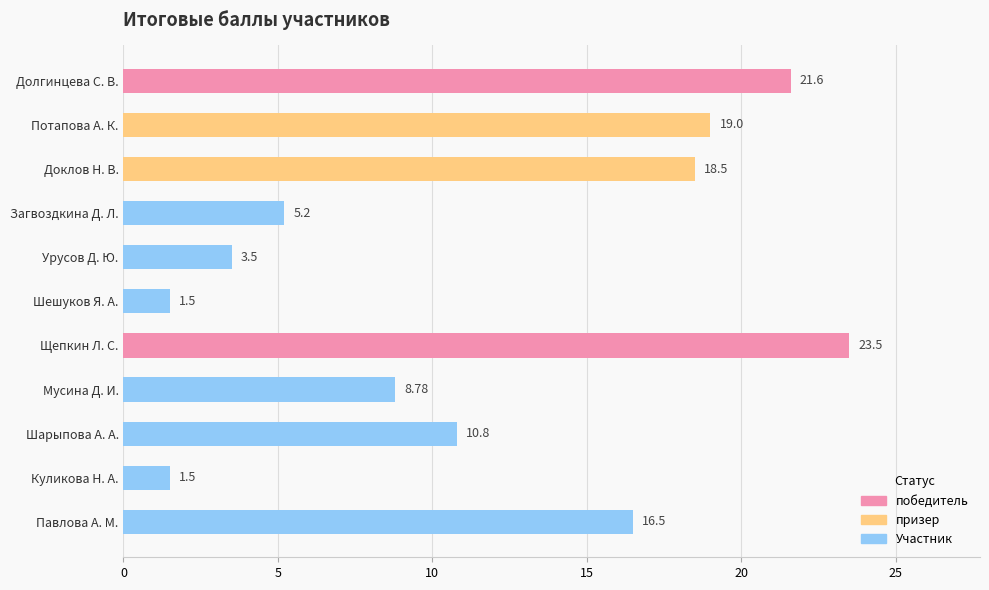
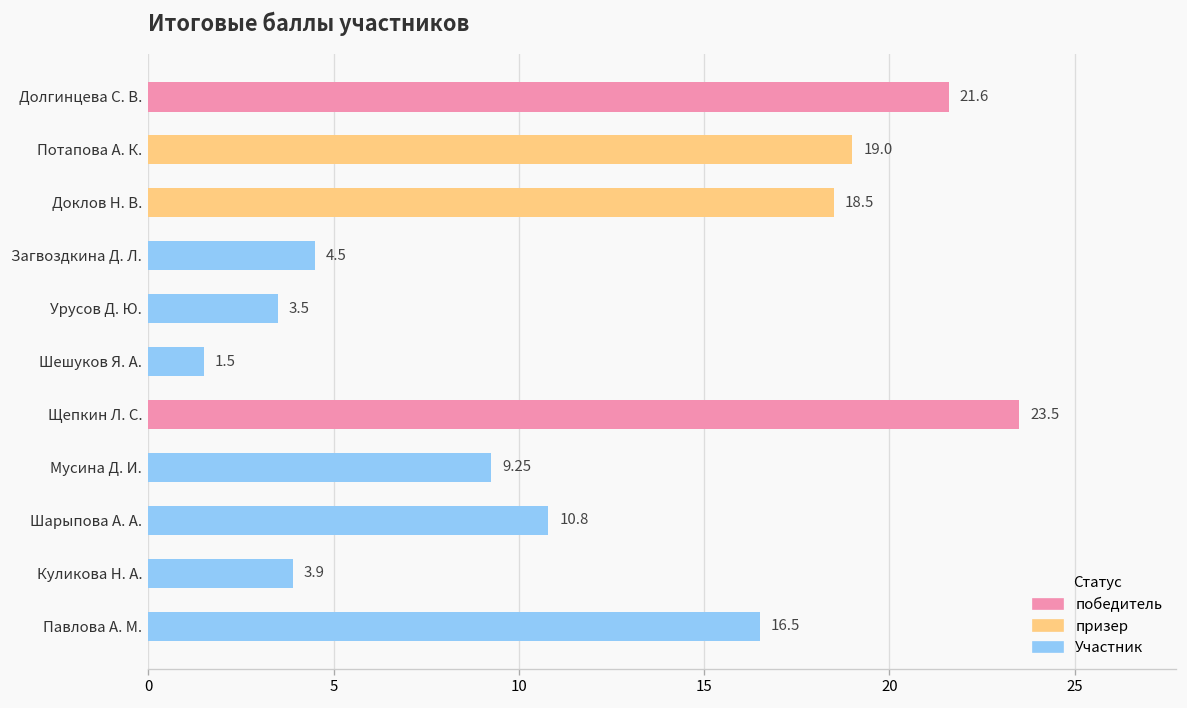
Загвоздкина Д. Л.: 5.2 -> 4.5
Мусина Д. И.: 8.78 -> 9.25
Куликова Н. А.: 1.5 -> 3.9
